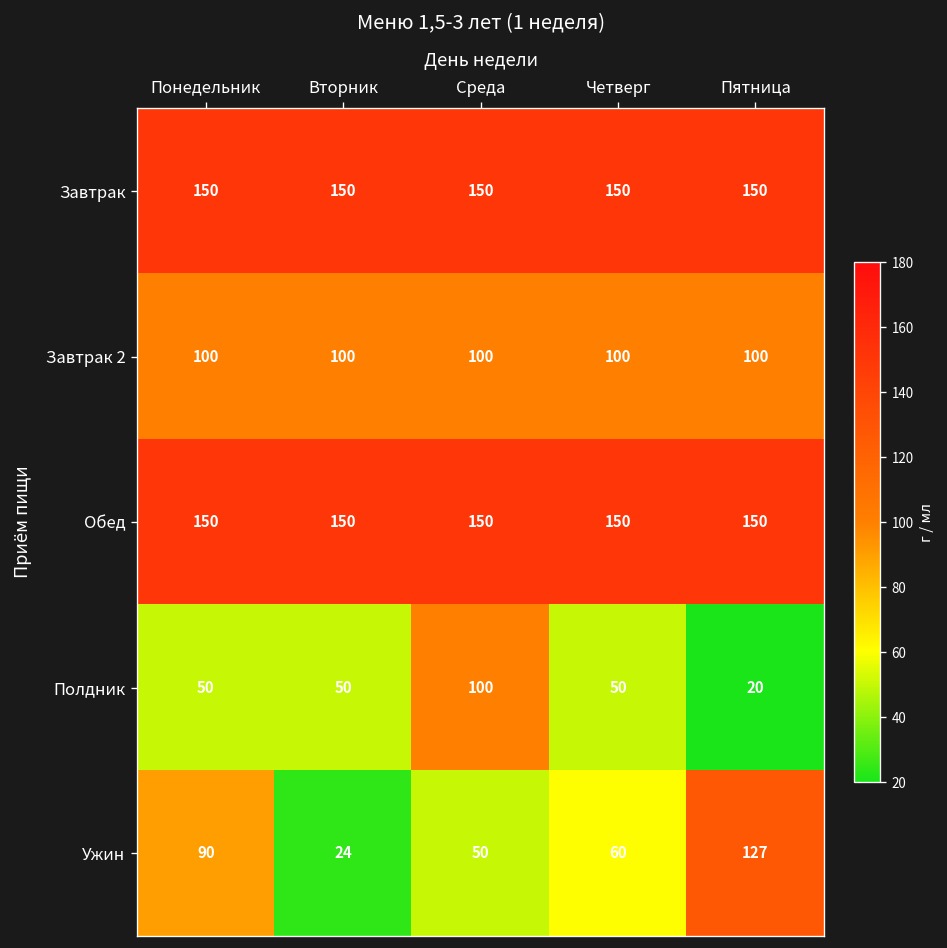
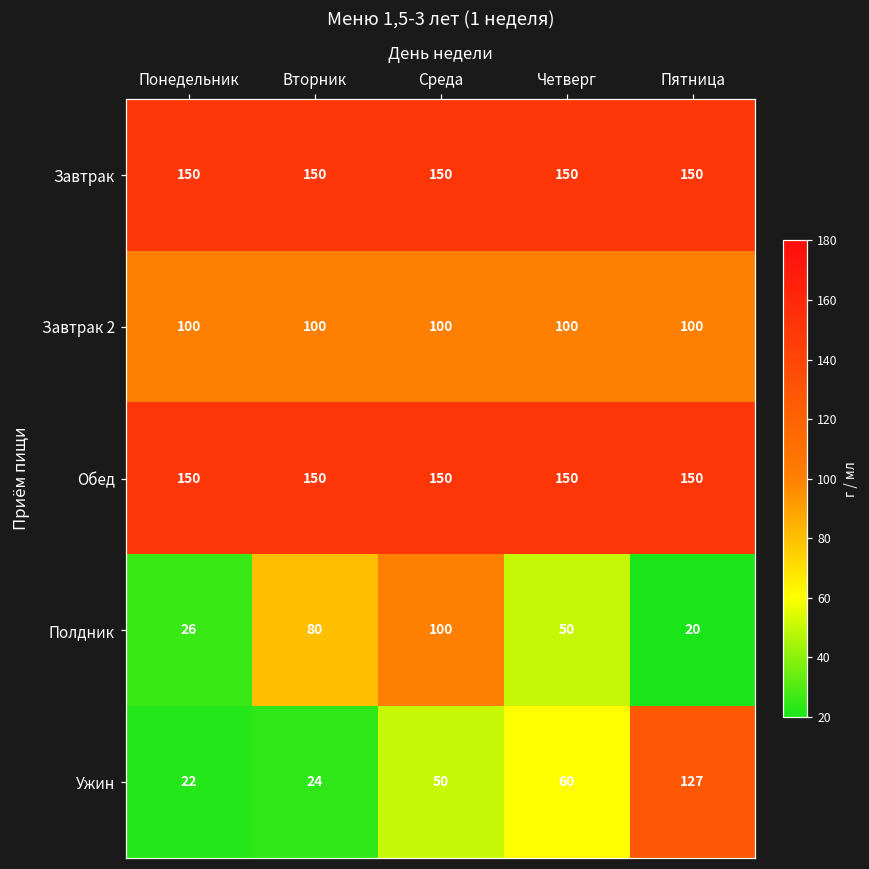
Полдник, Понедельник: 50 -> 26
Полдник, Вторник: 50 -> 80
Ужин, Понедельник: 90 -> 22
